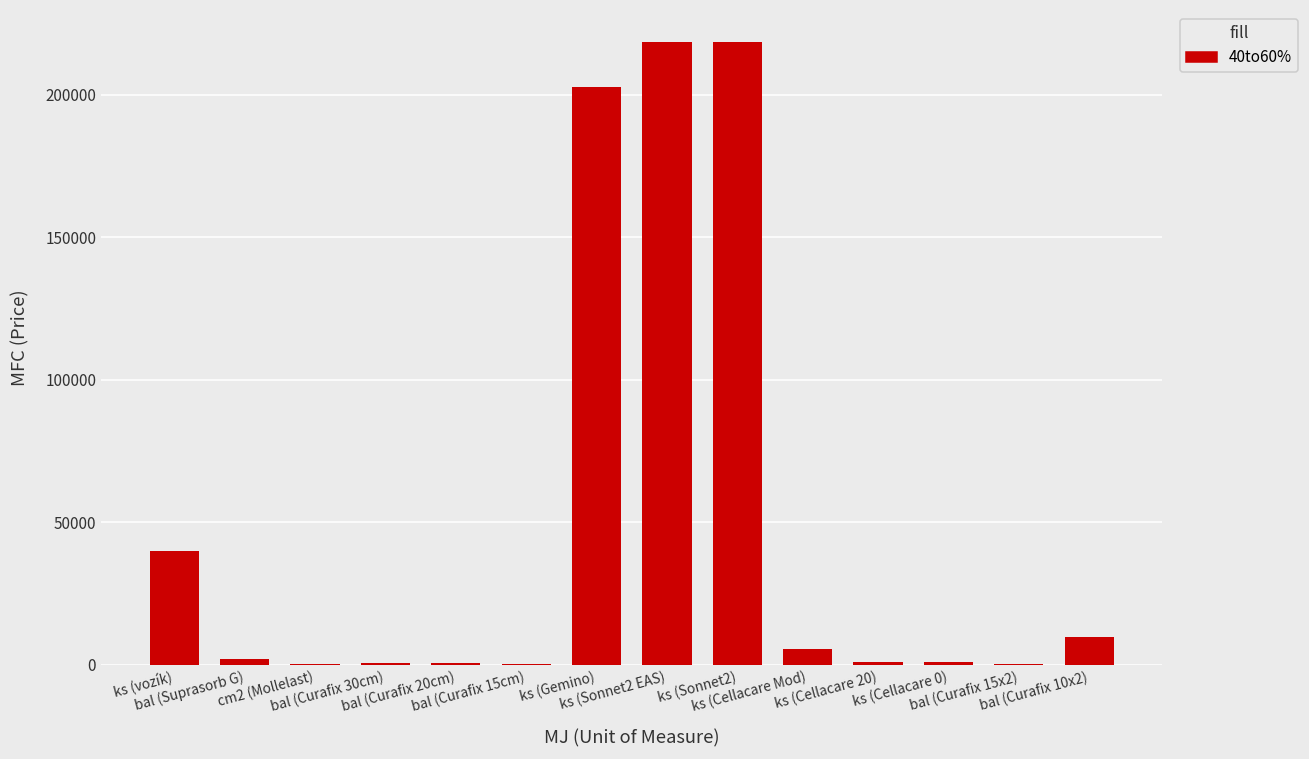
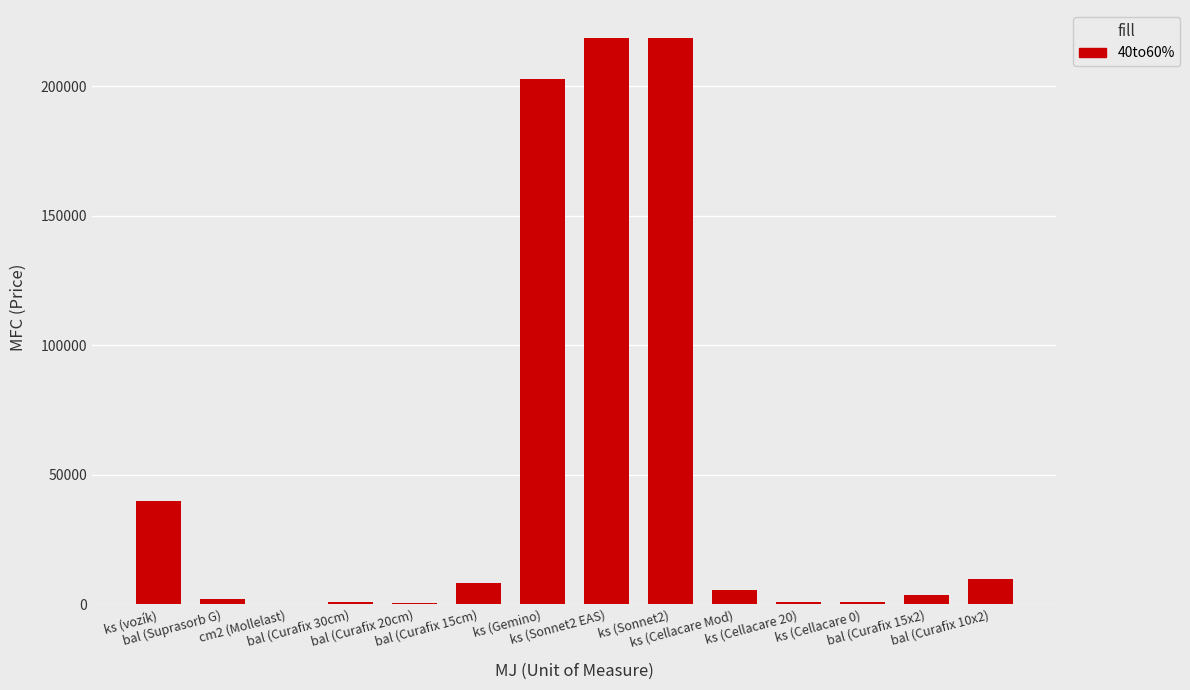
bal (Curafix 15cm): 0 -> 8000
bal (Curafix 15x2): 0 -> 4000
